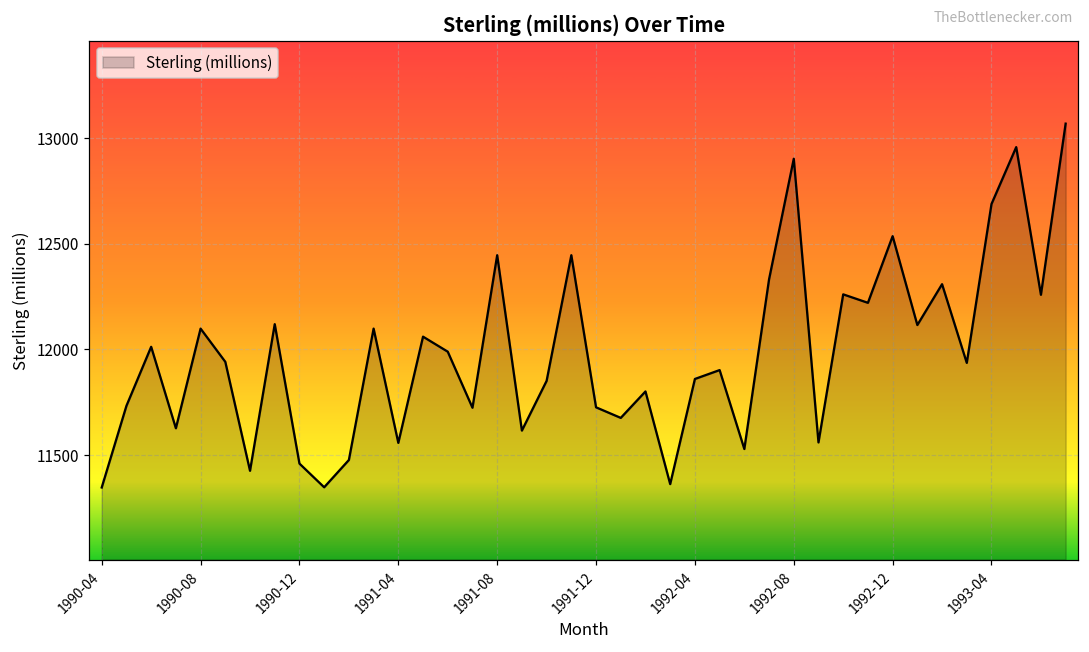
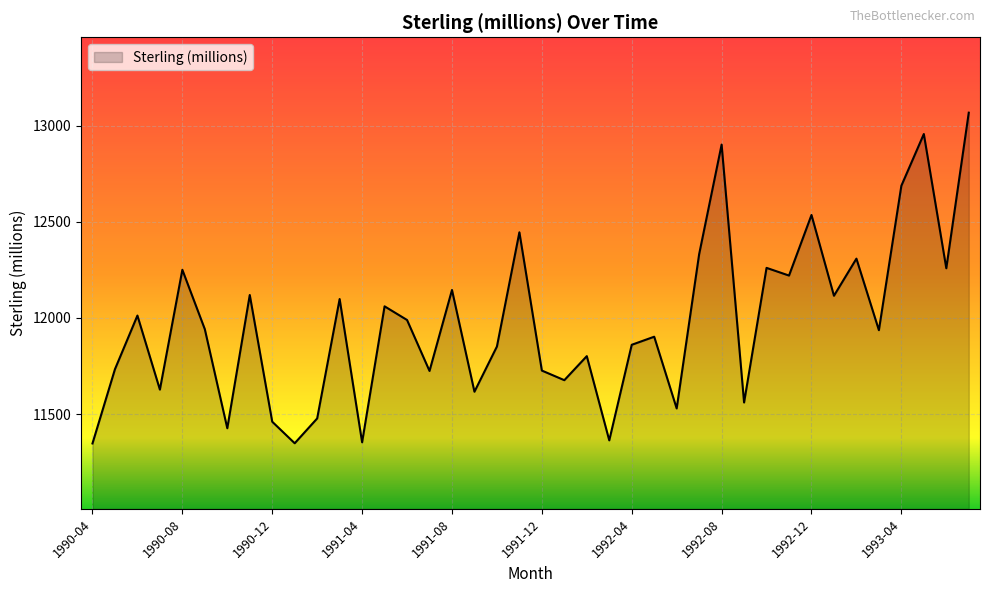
1990-08: 12100 -> 12250
1991-04: 11560 -> 11350
1991-08: 12450 -> 12150
